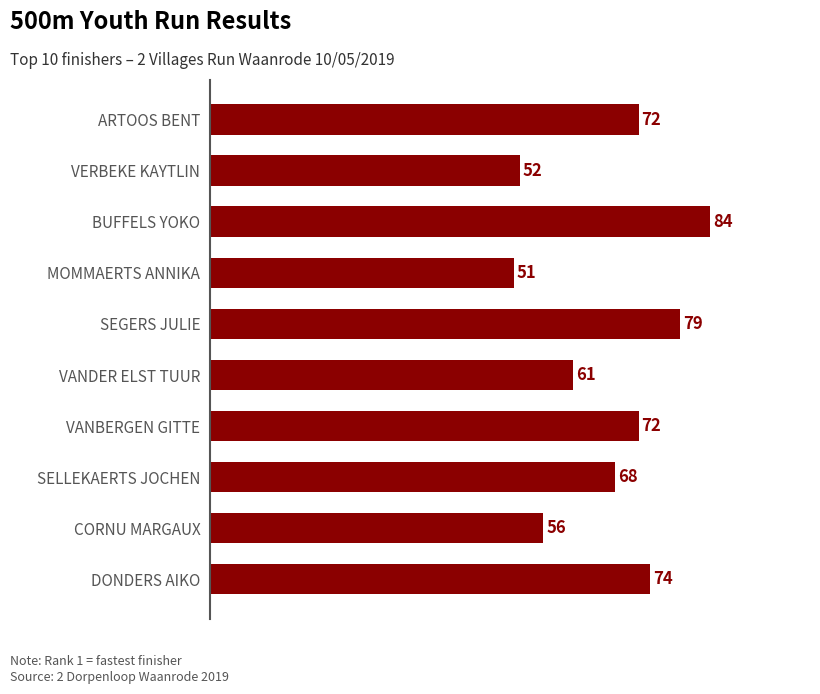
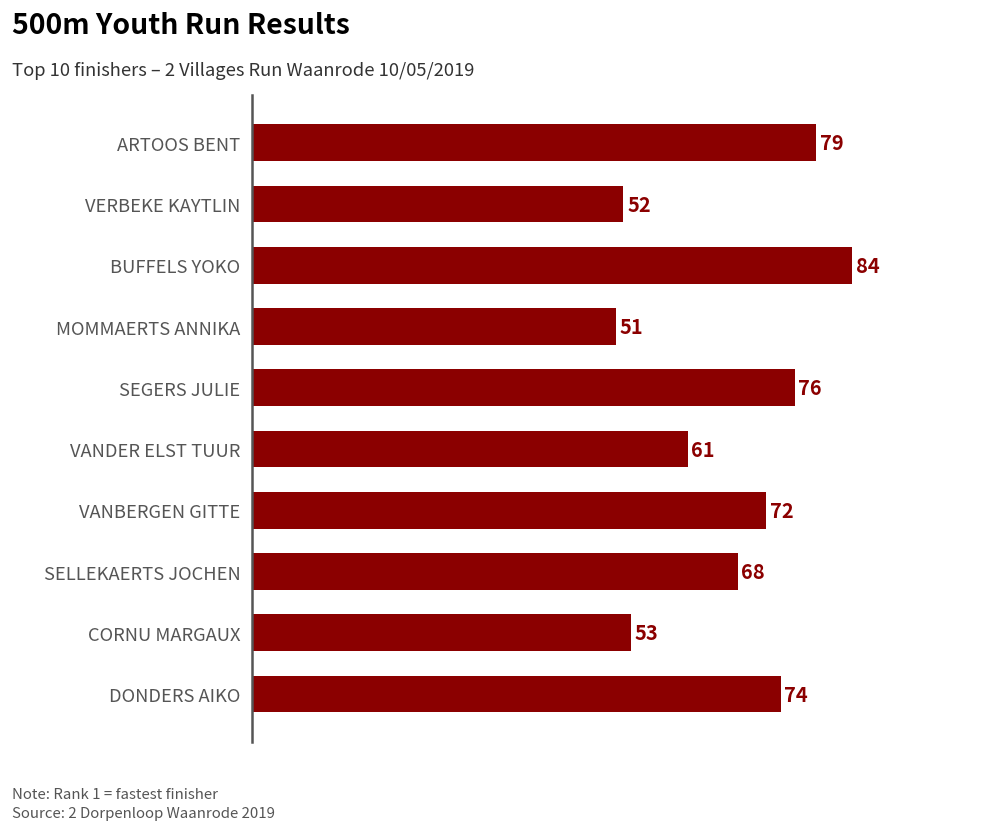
ARTOOS BENT: 72 -> 79
SEGERS JULIE: 79 -> 76
CORNU MARGAUX: 56 -> 53
